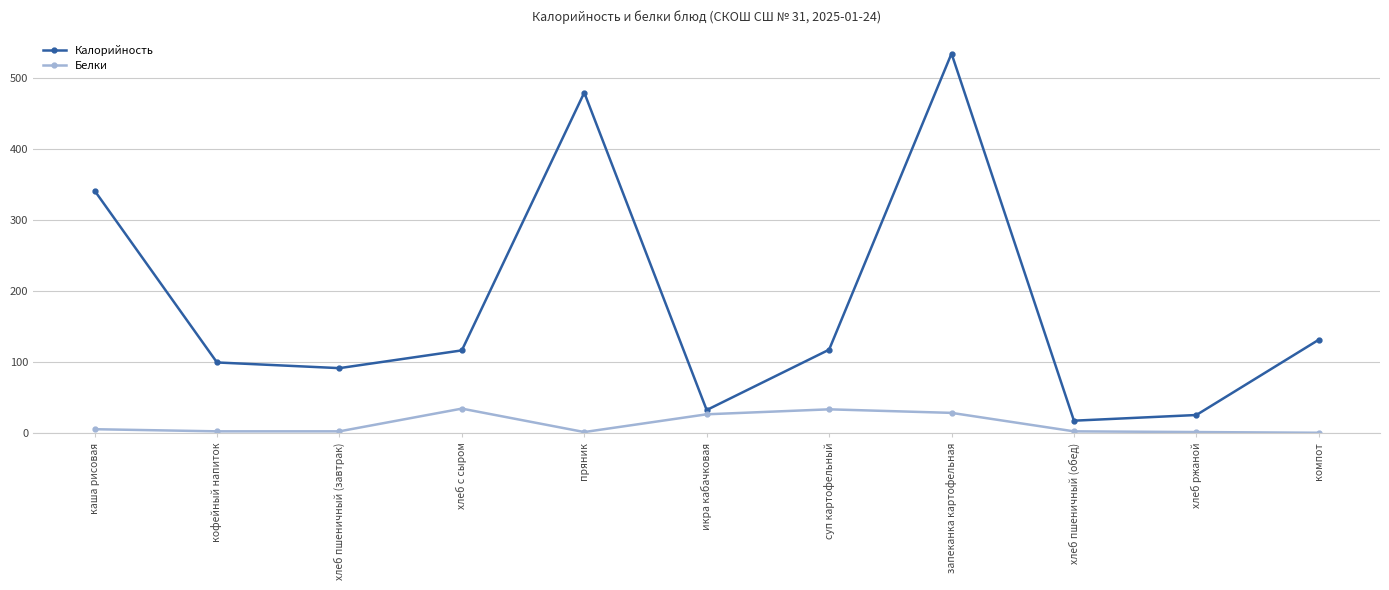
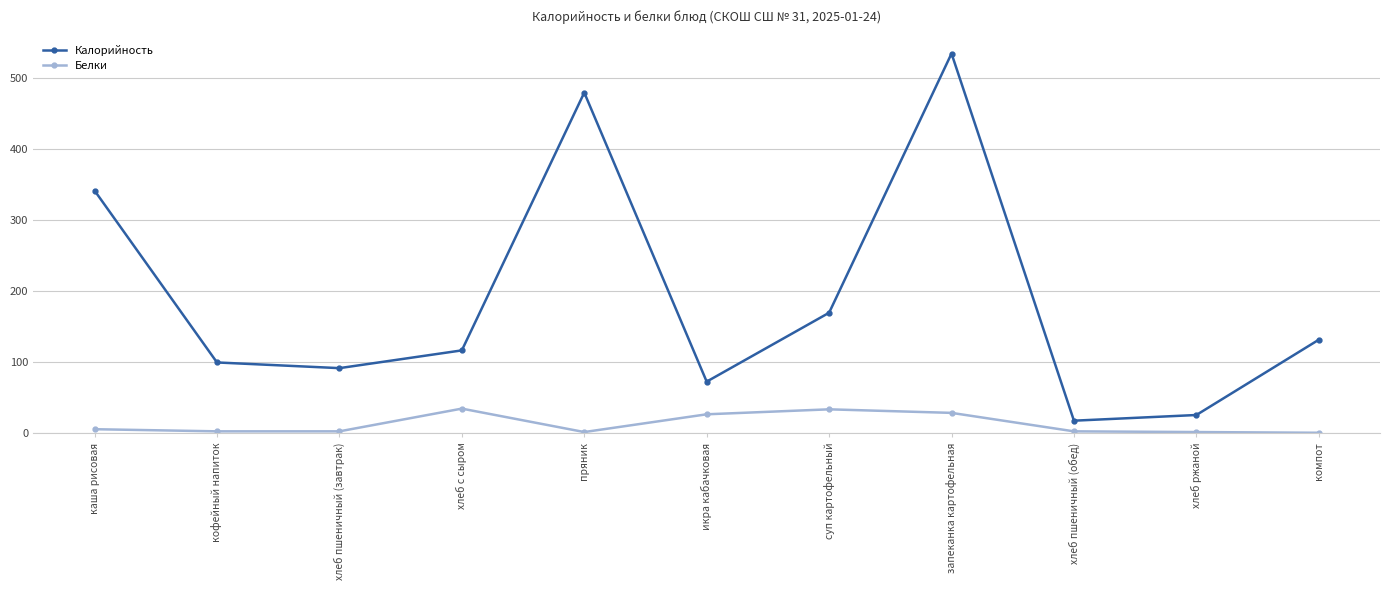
Калорийность, икра кабачковая: 30 -> 70
Калорийность, суп картофельный: 120 -> 170
